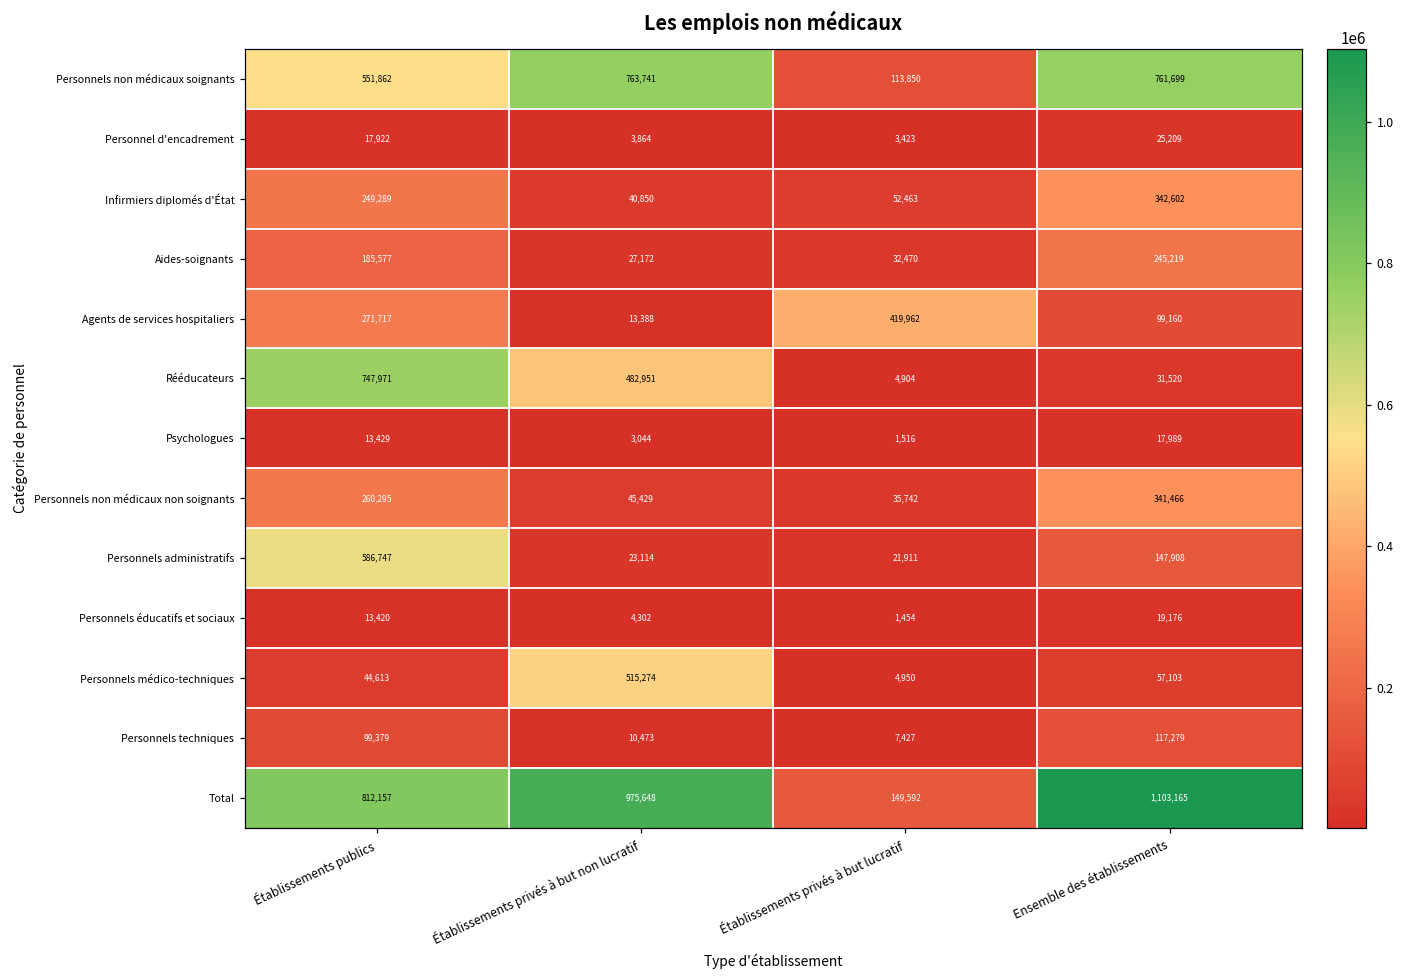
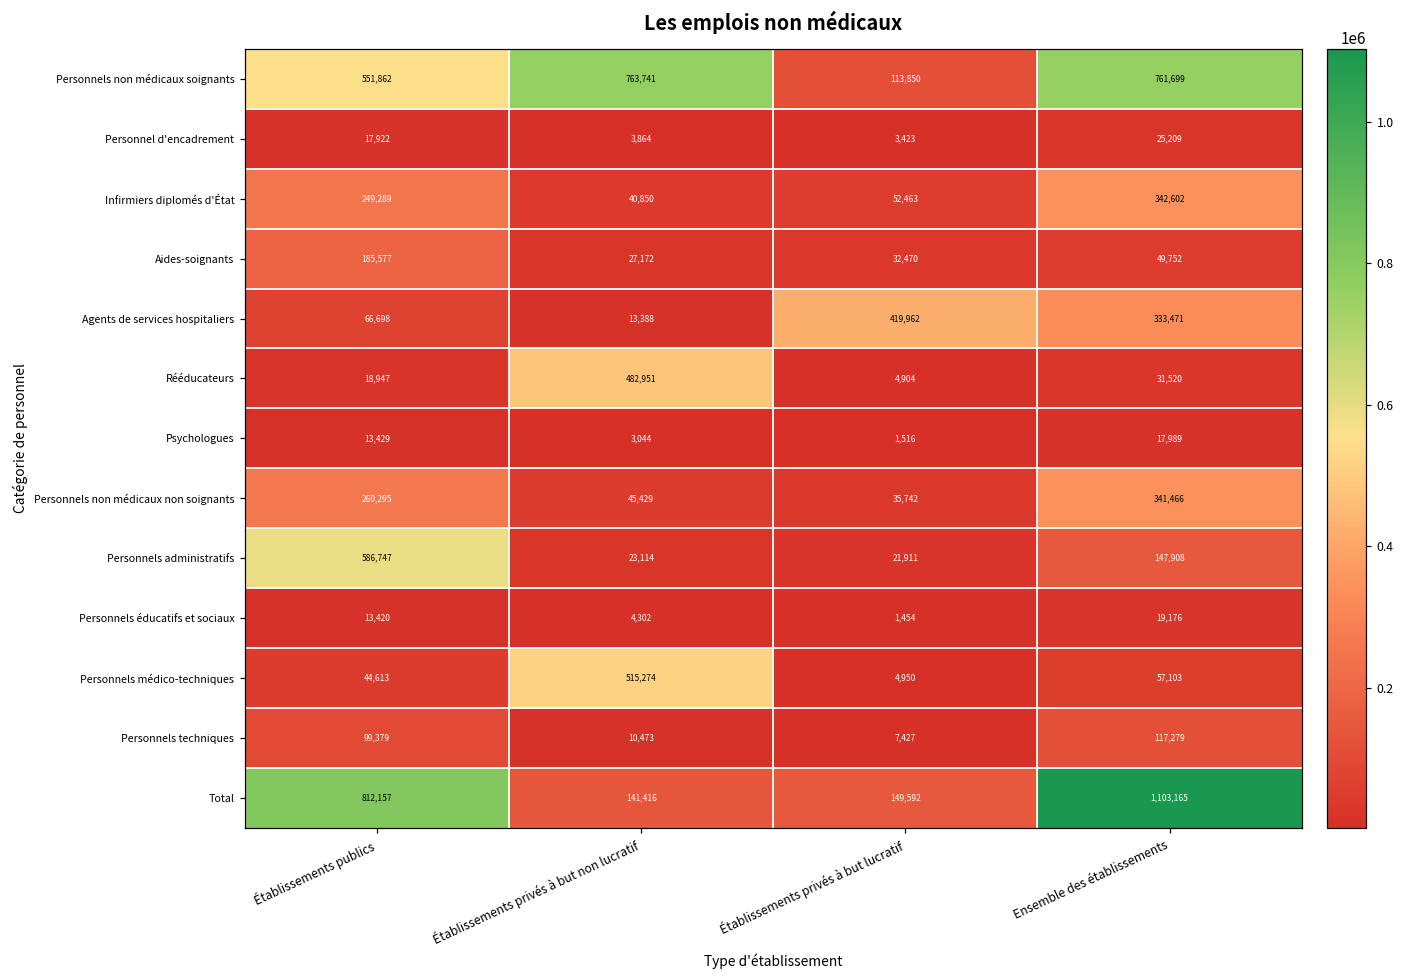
Aides-soignants, Ensemble des établissements: 245,219 -> 49,752
Agents de services hospitaliers, Établissements publics: 271,717 -> 66,698
Agents de services hospitaliers, Ensemble des établissements: 99,160 -> 333,471
Rééducateurs, Établissements publics: 747,971 -> 18,947
Total, Établissements privés à but non lucratif: 975,648 -> 141,416
